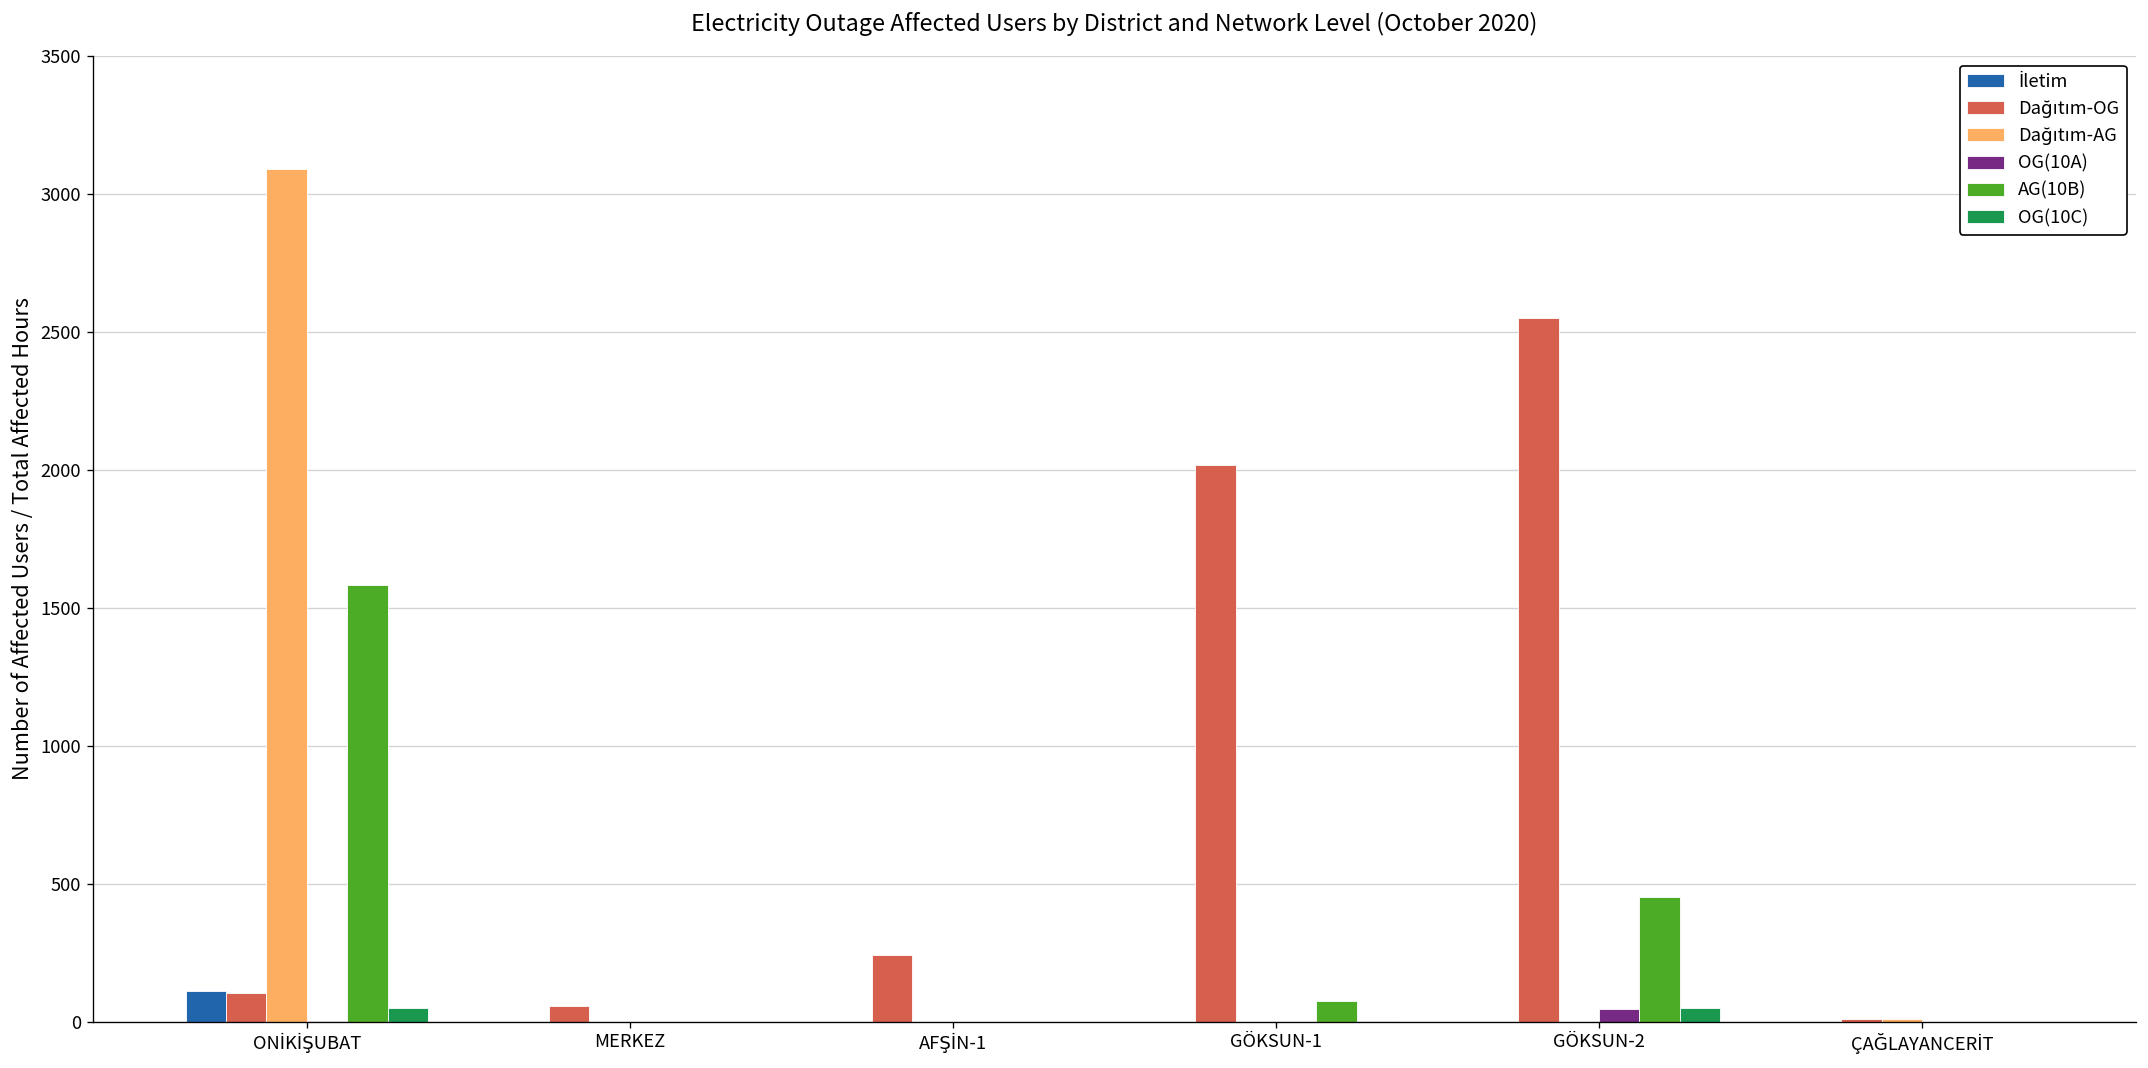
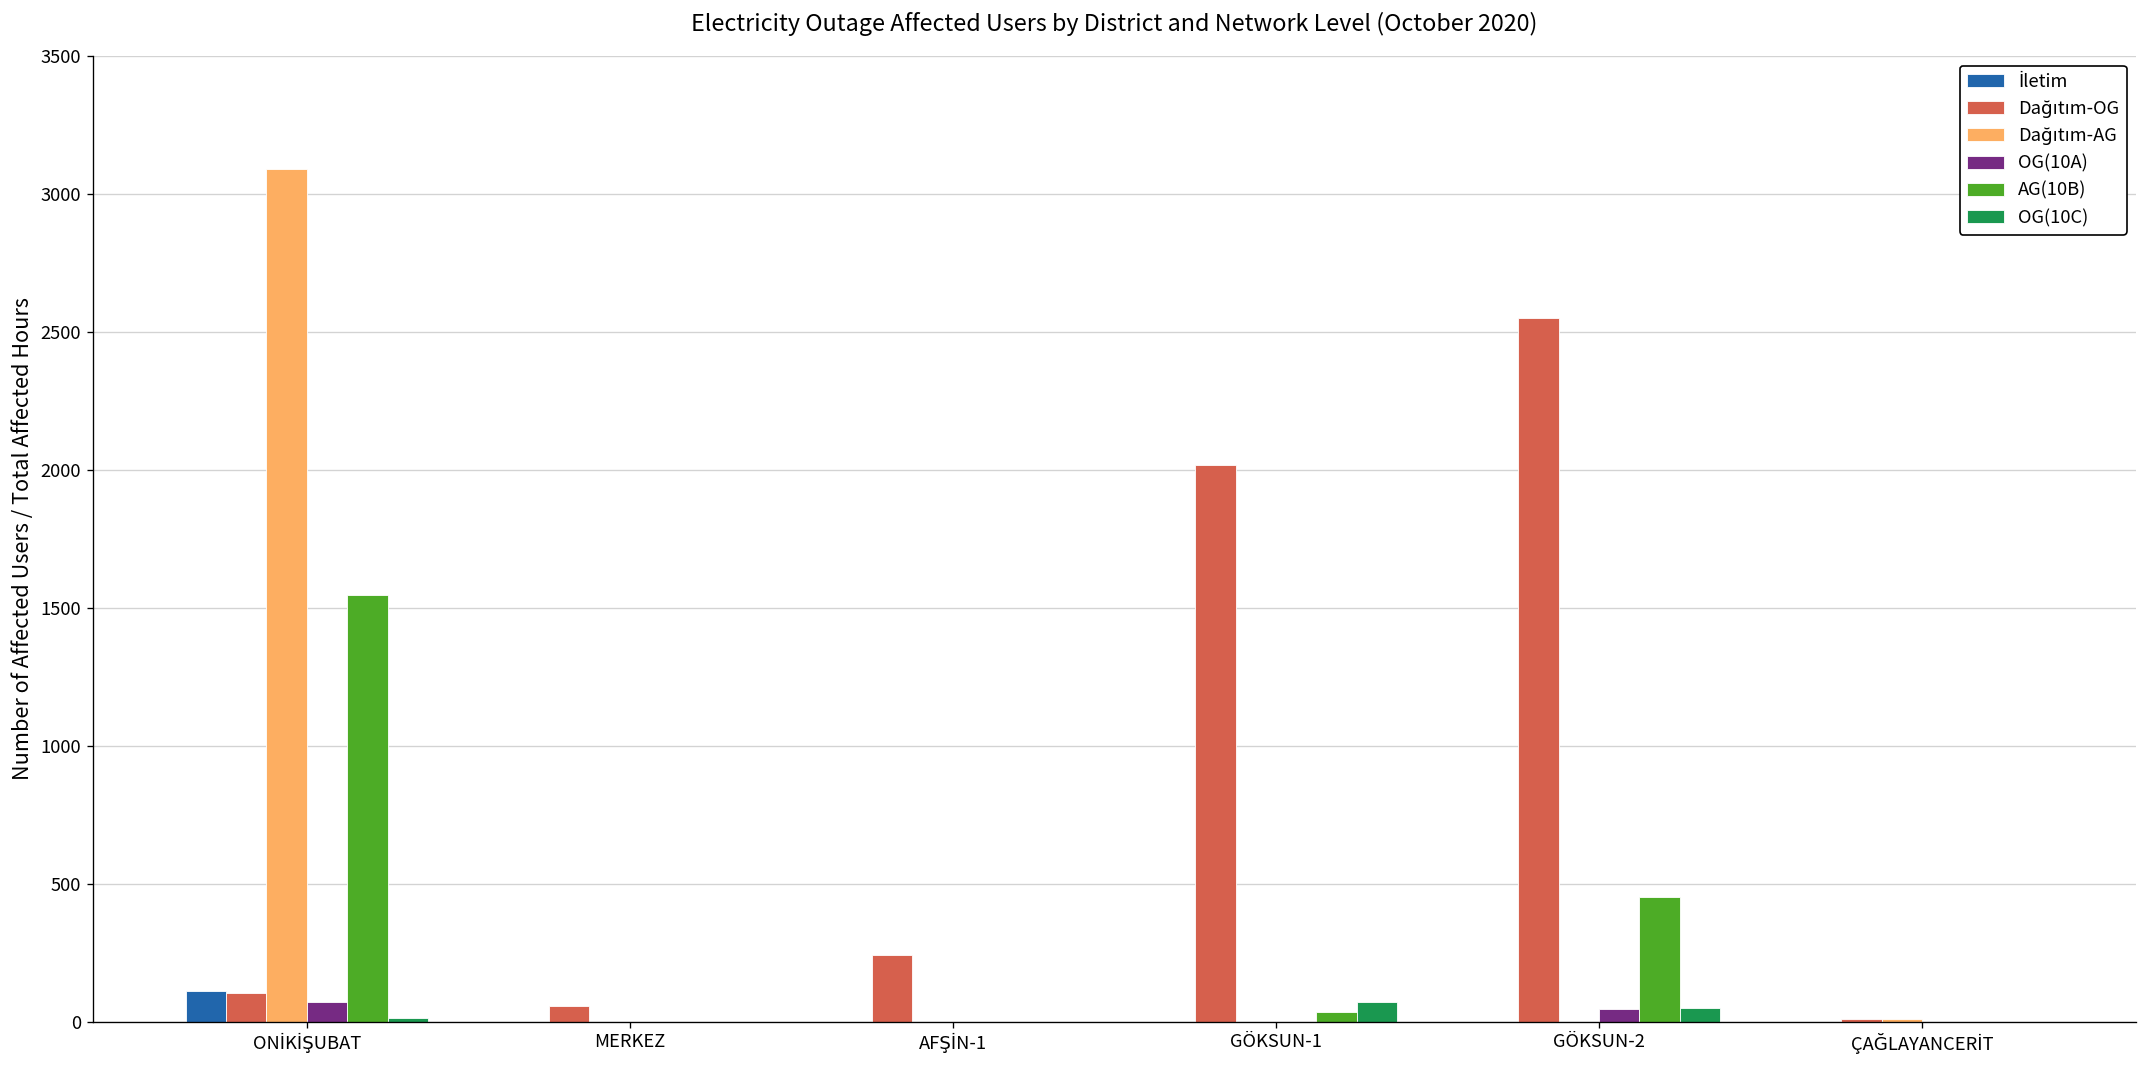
OG(10A), ONİKİŞUBAT: 0 -> 70
AG(10B), ONİKİŞUBAT: 1580 -> 1550
OG(10C), ONİKİŞUBAT: 50 -> 10
AG(10B), GÖKSUN-1: 70 -> 30
OG(10C), GÖKSUN-1: 0 -> 70
